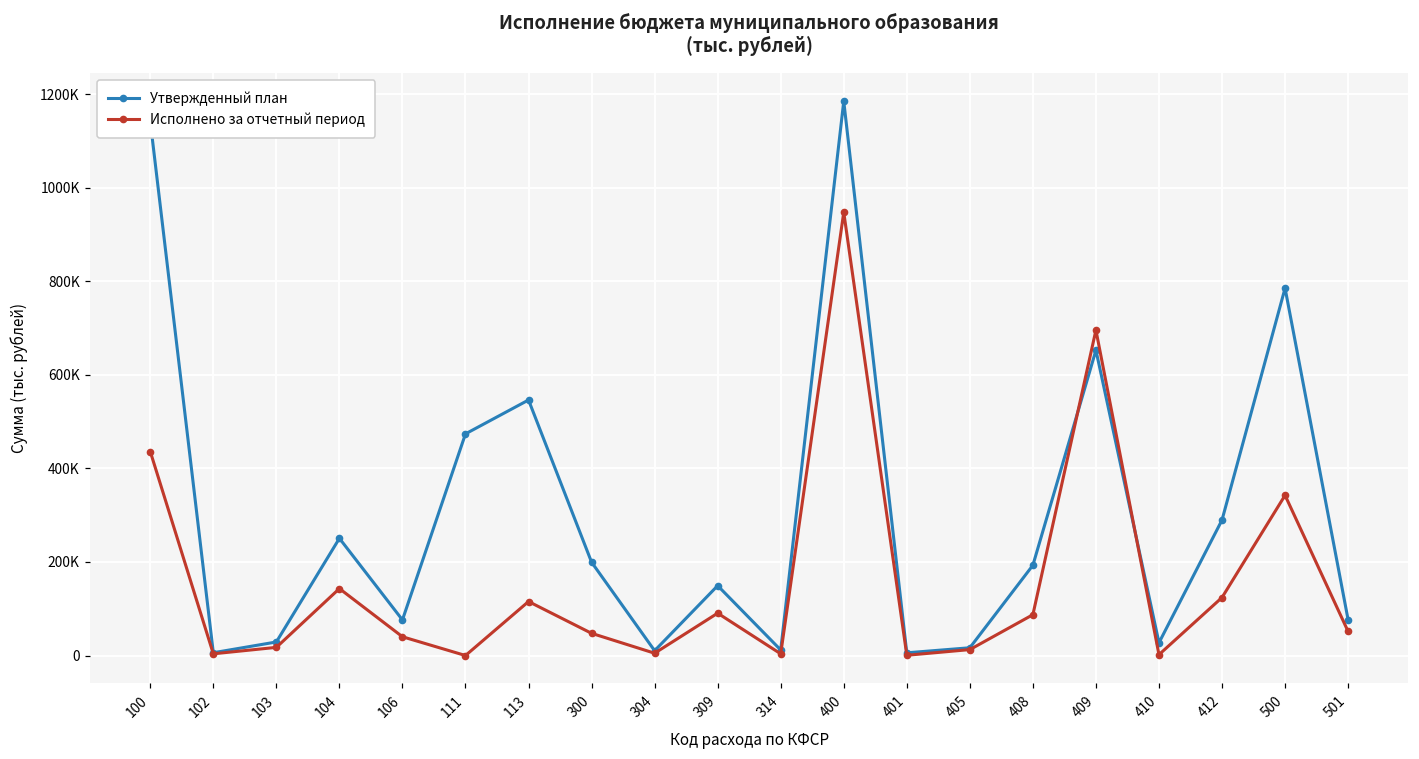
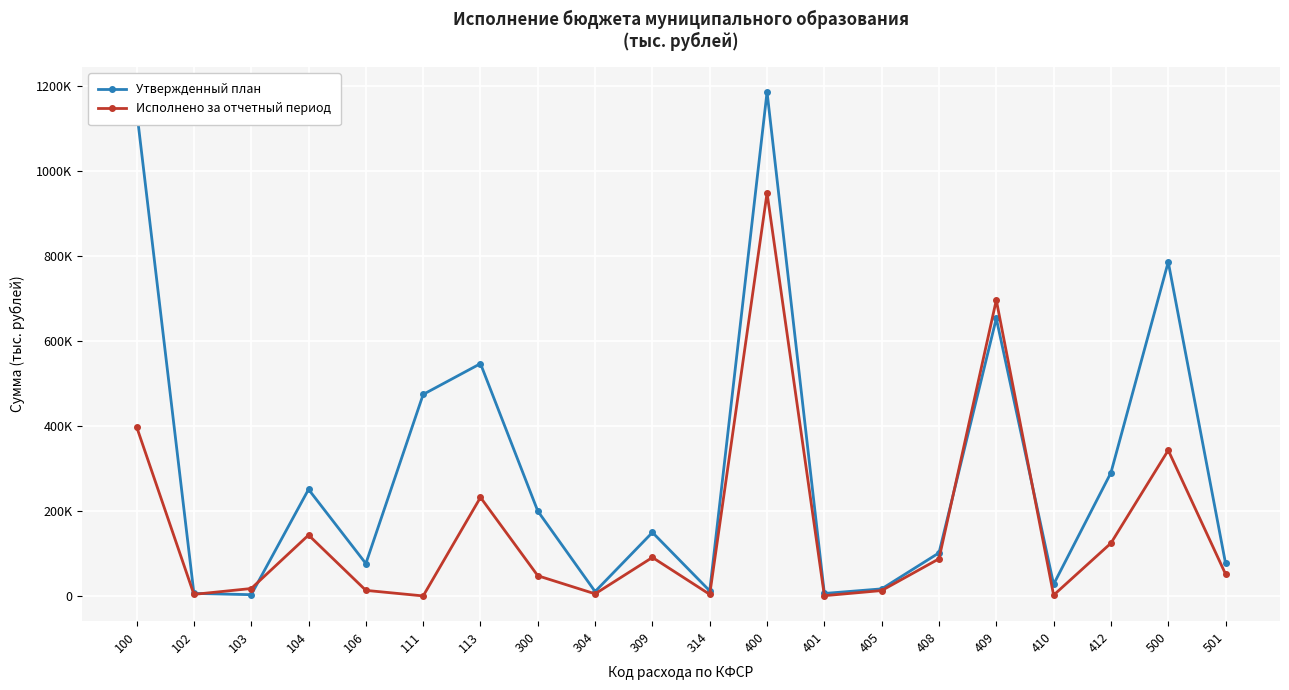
Исполнено за отчетный период, 100: 440000 -> 400000
Утвержденный план, 103: 30000 -> 0
Исполнено за отчетный период, 106: 40000 -> 10000
Исполнено за отчетный период, 113: 120000 -> 230000
Утвержденный план, 408: 190000 -> 100000
